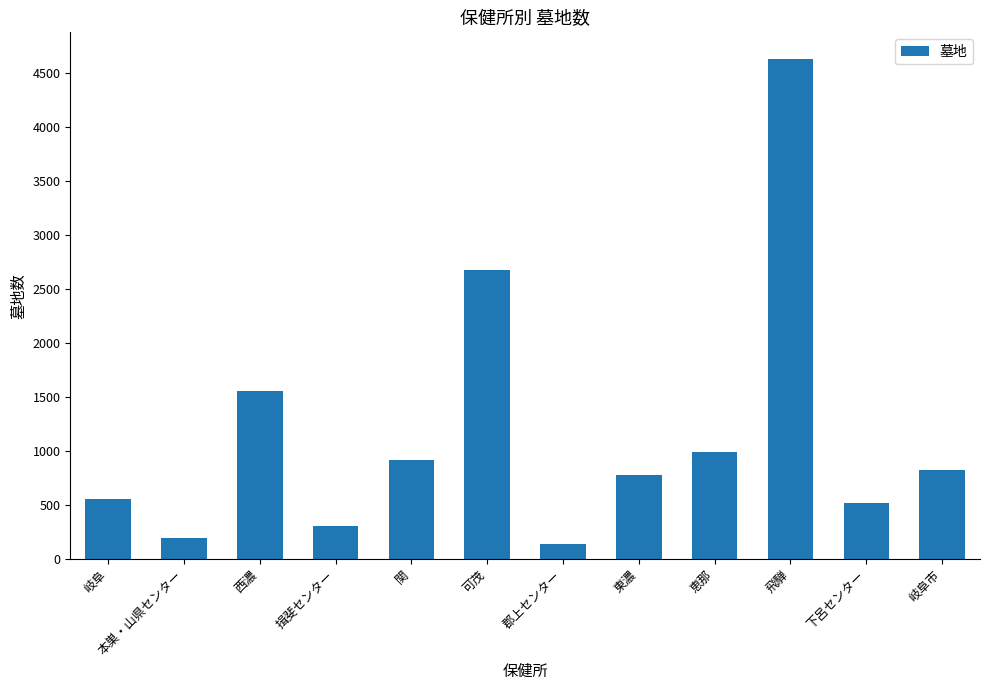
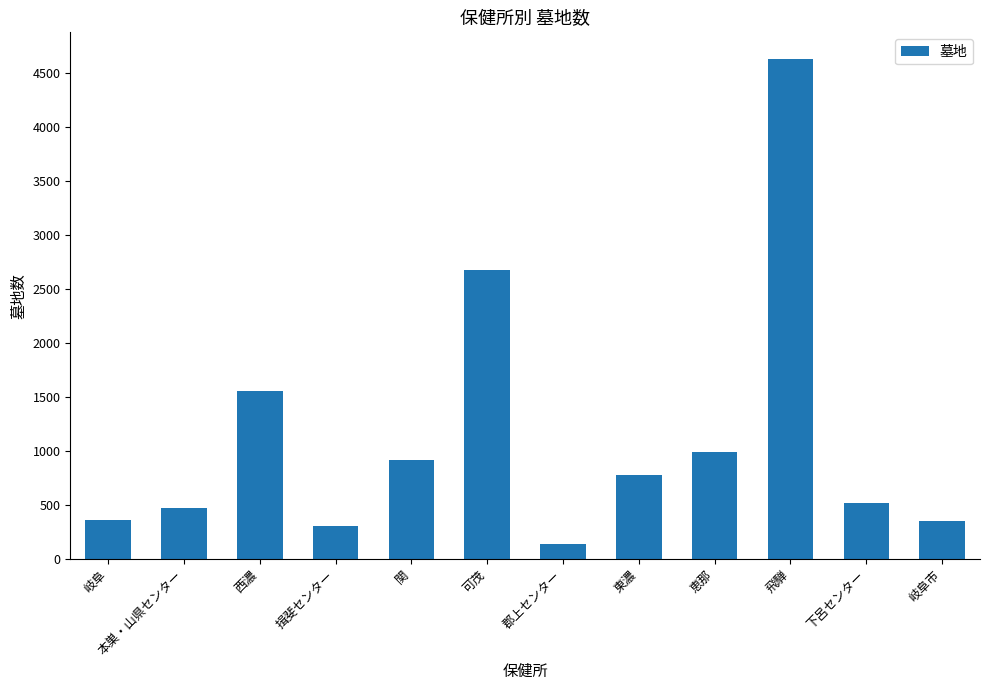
岐阜: 560 -> 360
本巣・山県センター: 200 -> 480
岐阜市: 830 -> 360
